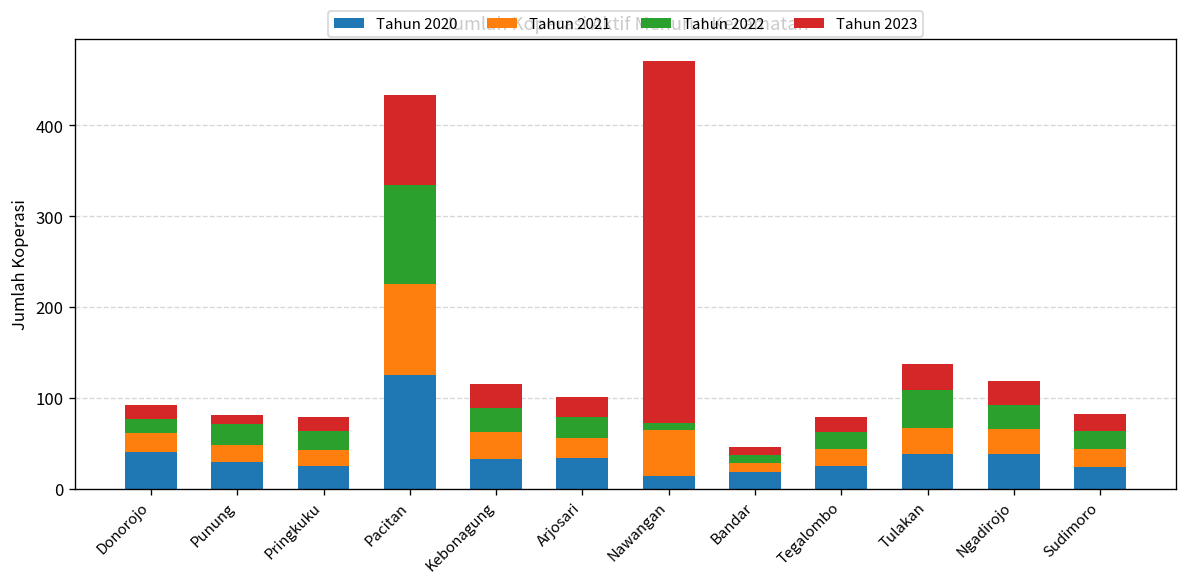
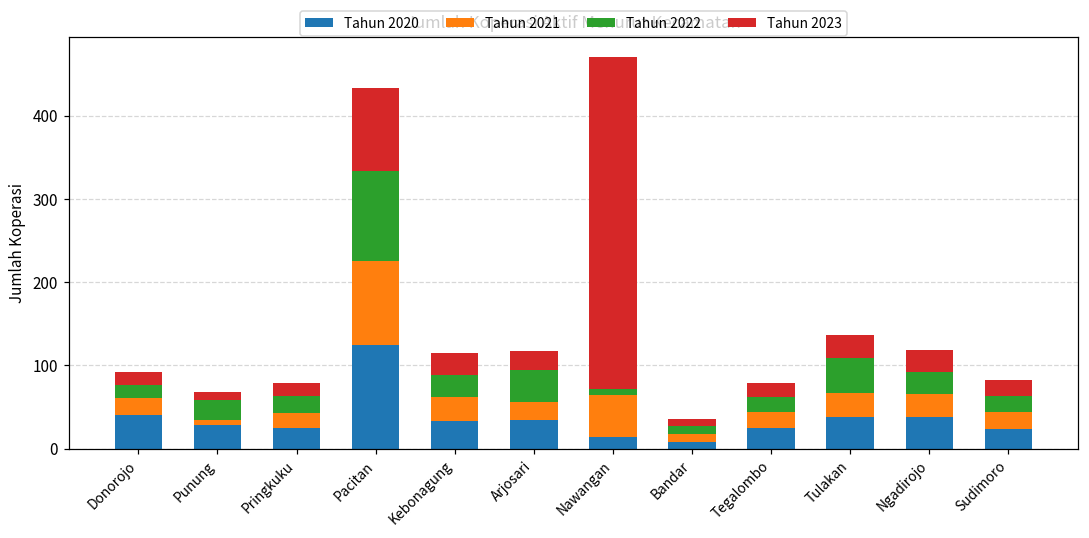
Tahun 2021, Punung: 20 -> 10
Tahun 2022, Arjosari: 20 -> 40
Tahun 2020, Bandar: 20 -> 10
